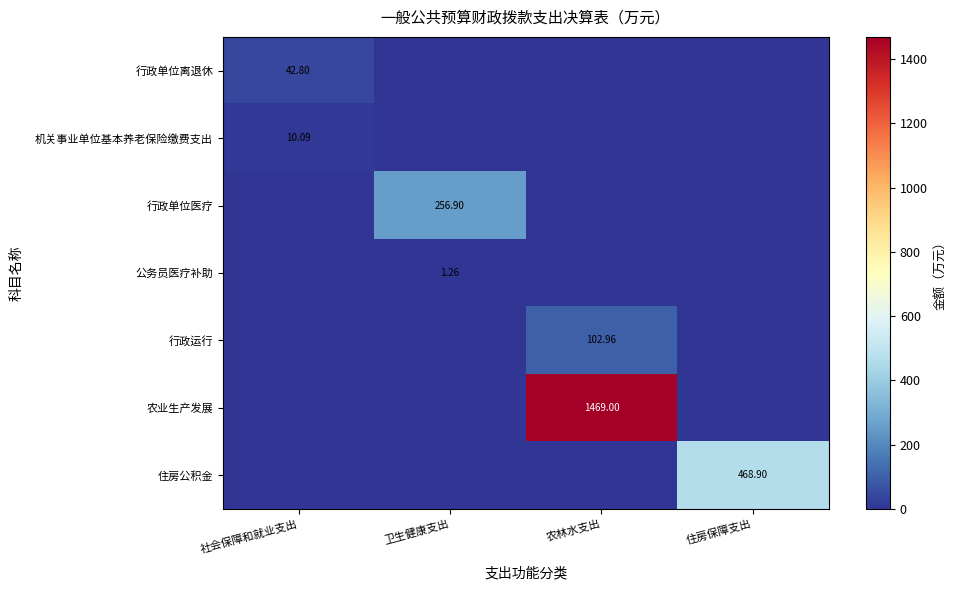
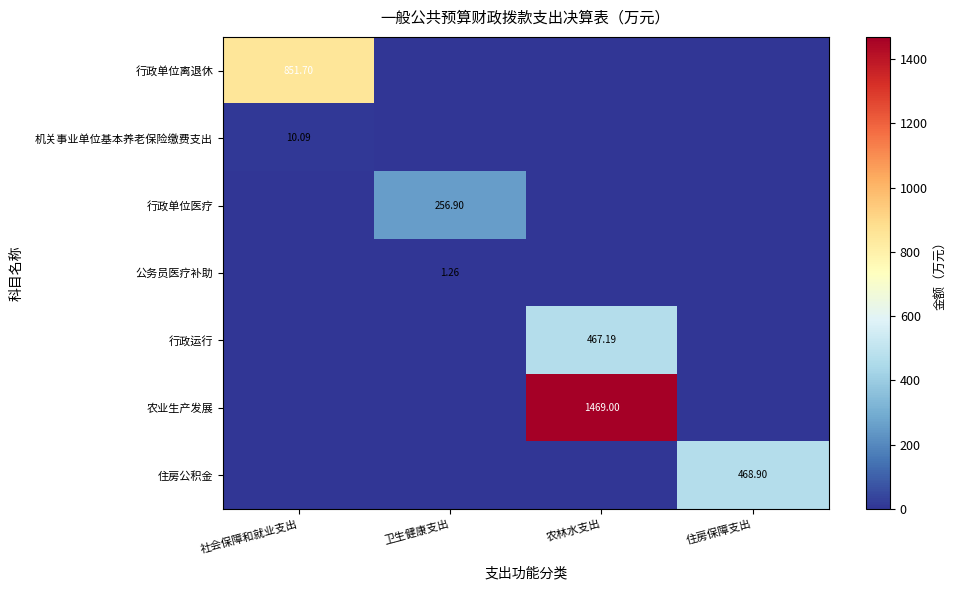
行政单位离退休, 社会保障和就业支出: 42.80 -> 851.70
行政运行, 农林水支出: 102.96 -> 467.19
